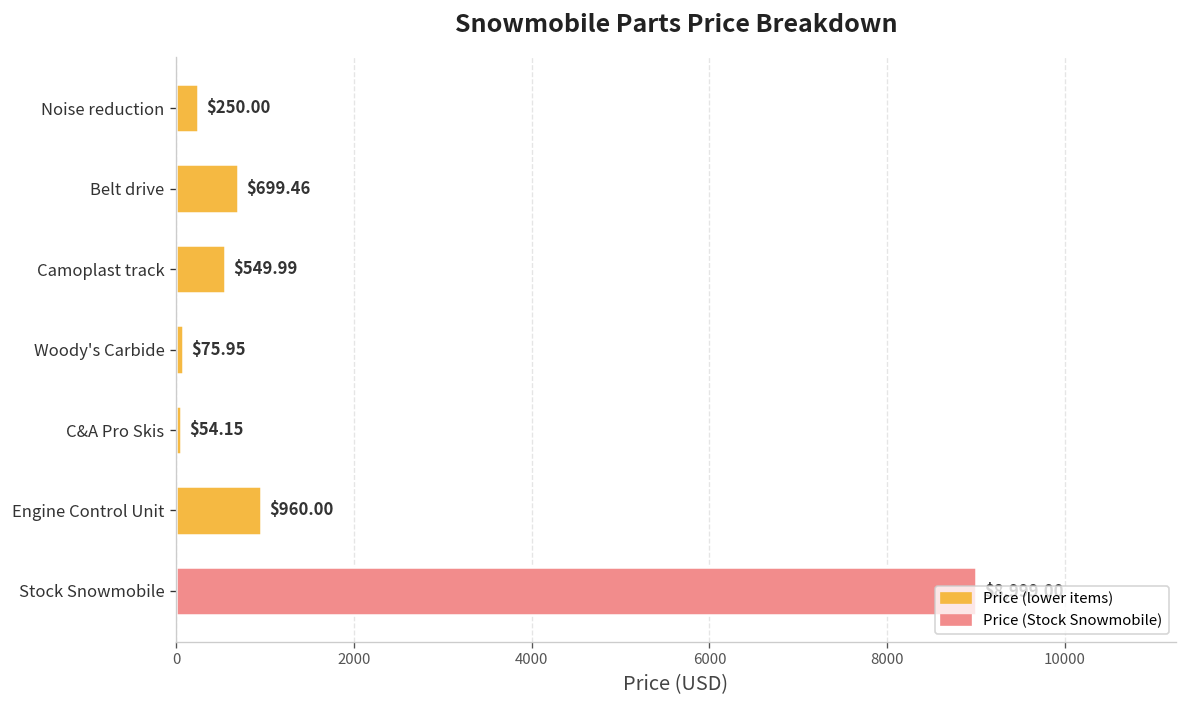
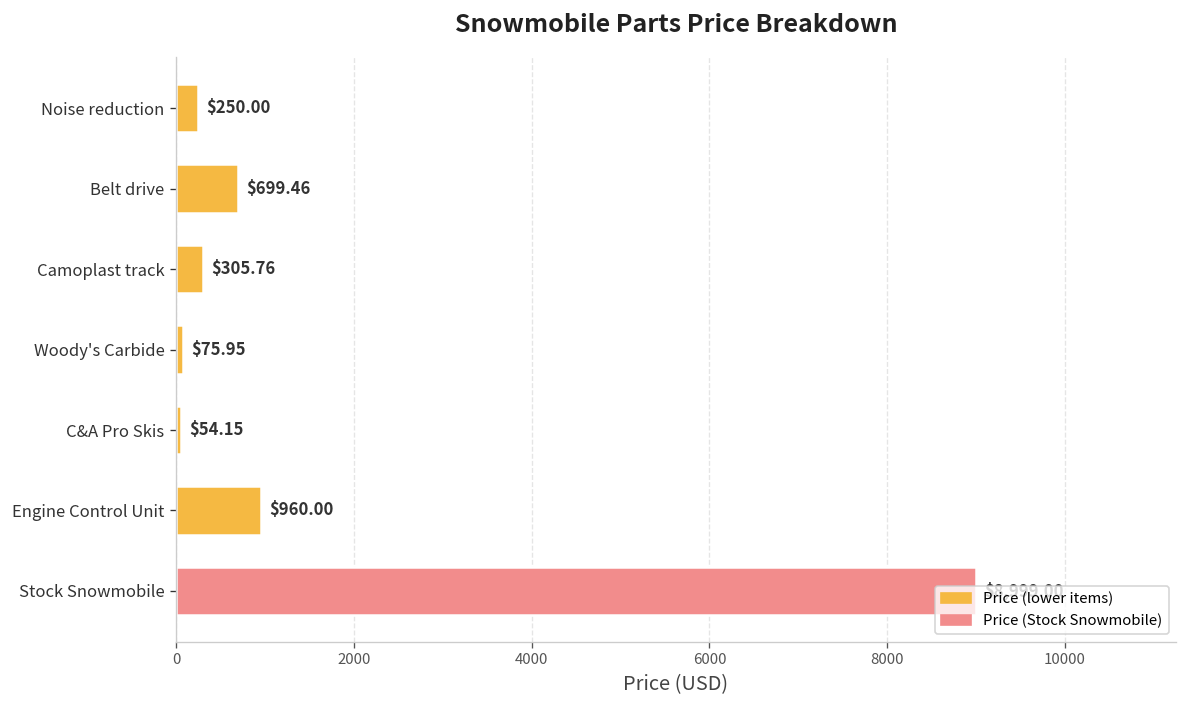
Camoplast track: $549.99 -> $305.76
